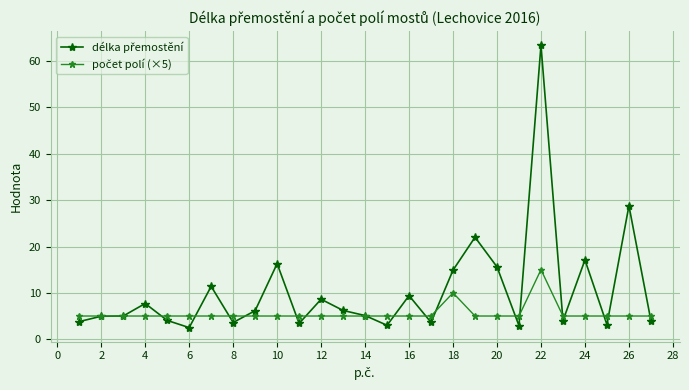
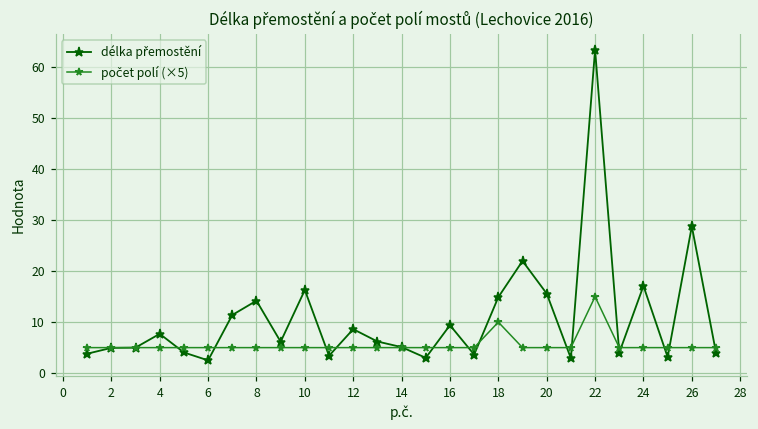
délka přemostění, 8: 4 -> 14
